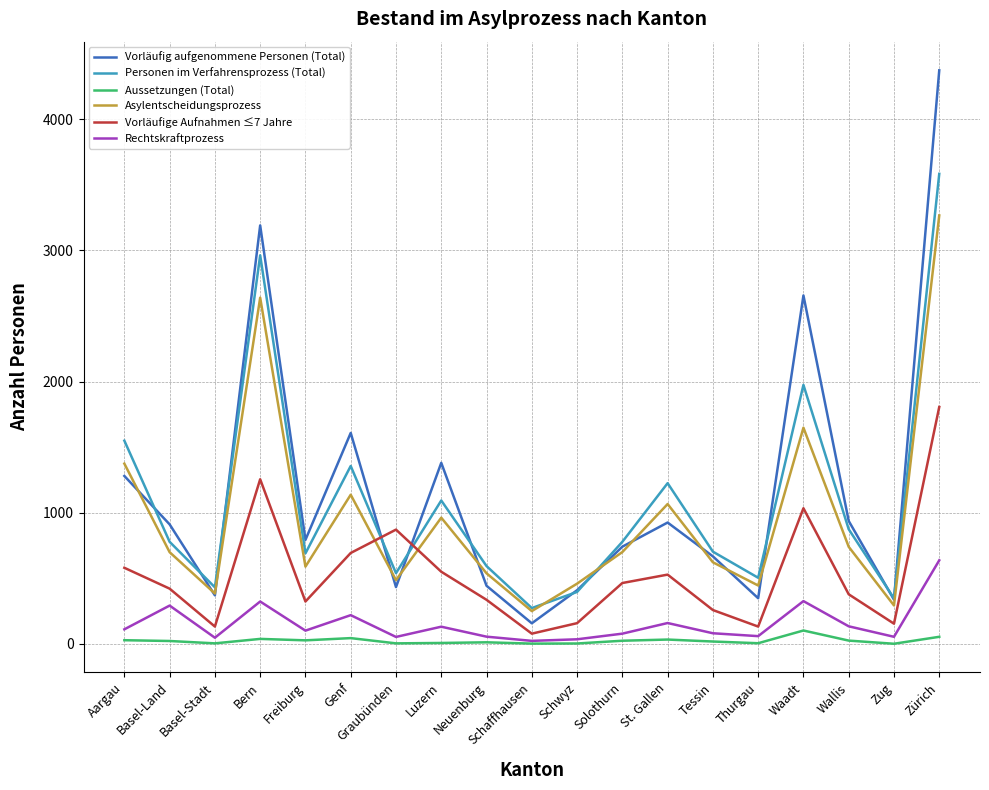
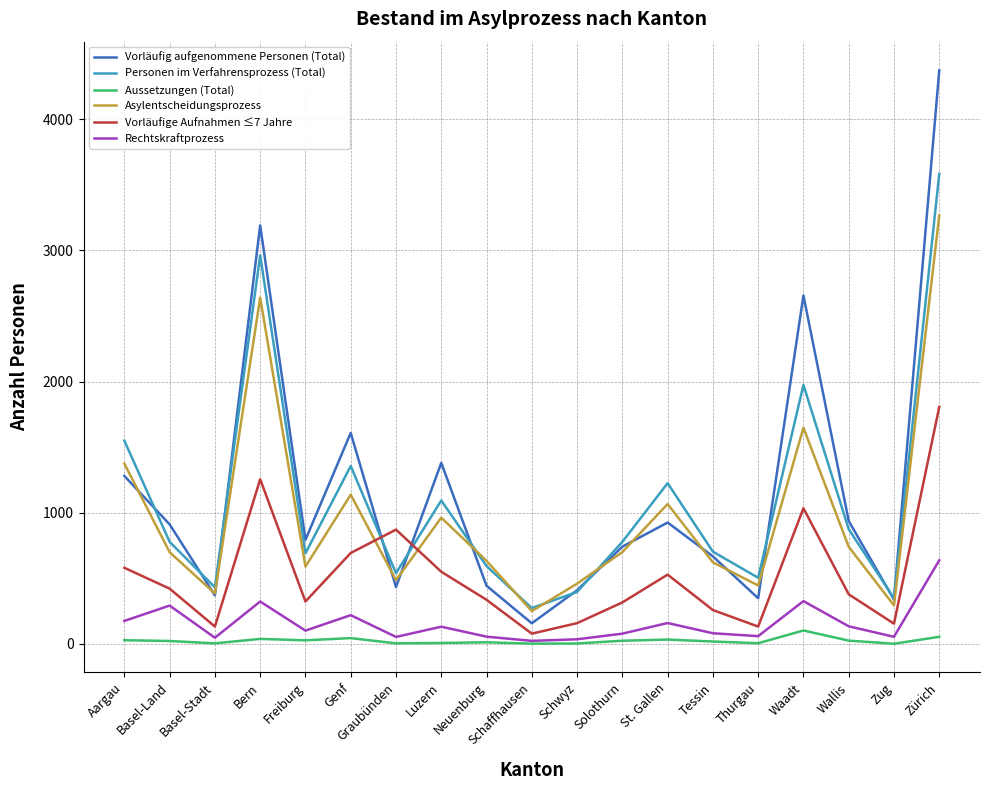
Rechtskraftprozess, Aargau: 110 -> 180
Asylentscheidungsprozess, Neuenburg: 540 -> 630
Vorläufige Aufnahmen ≤7 Jahre, Solothurn: 460 -> 320
